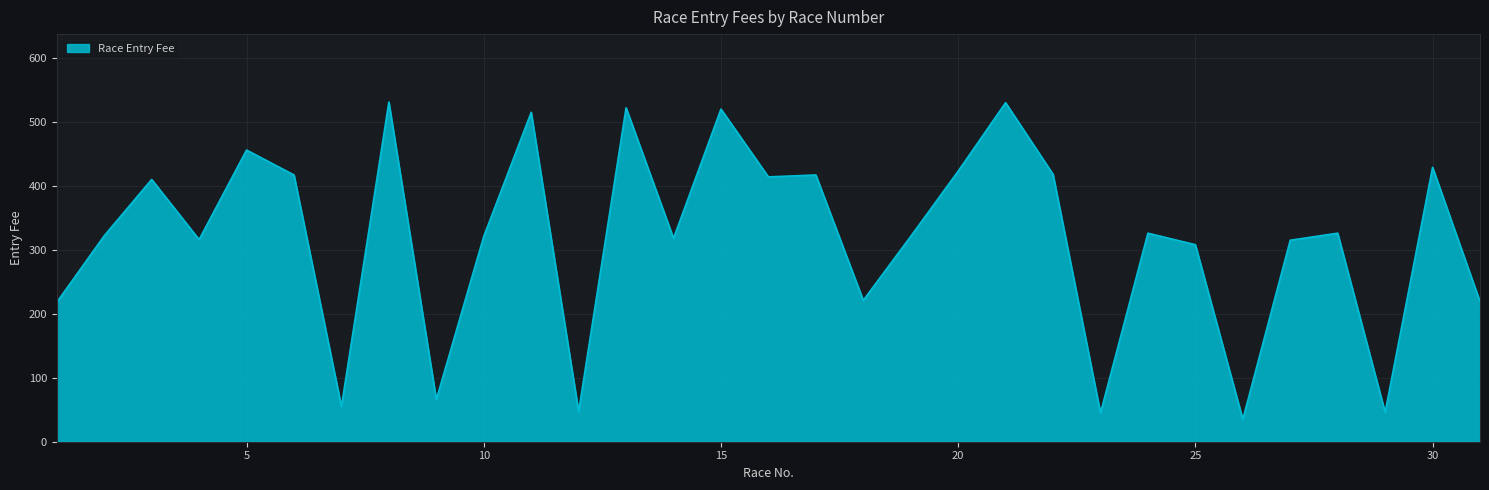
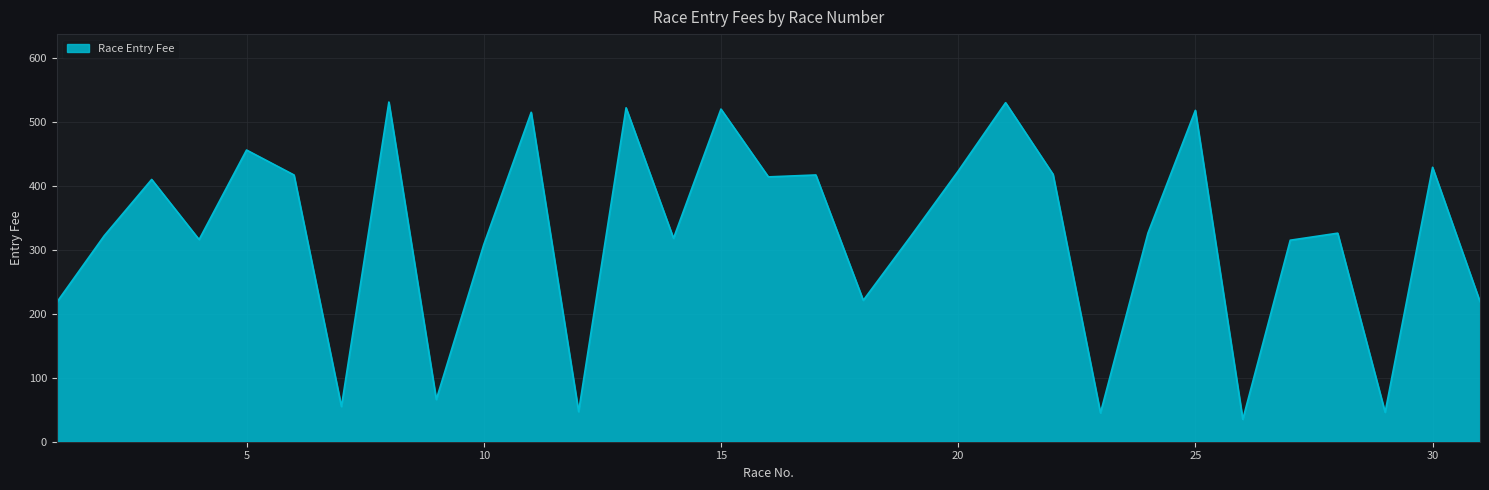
10: 320 -> 310
25: 310 -> 520
